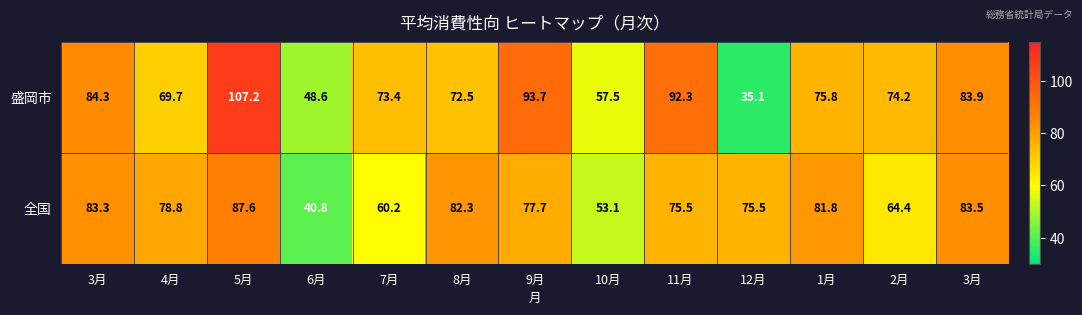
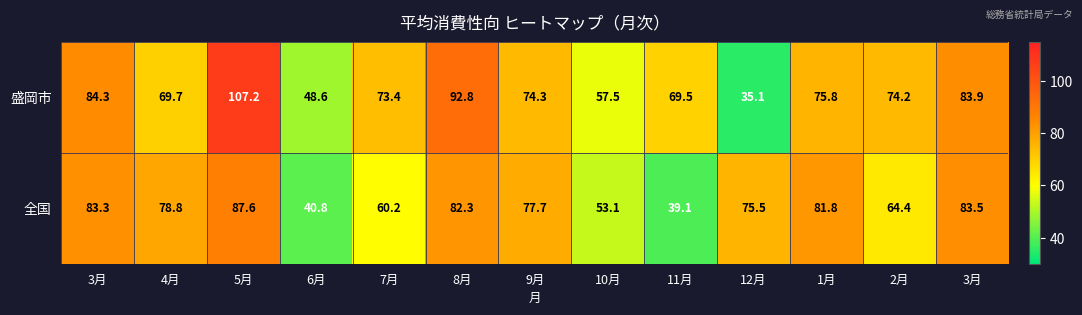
盛岡市, 8月: 72.5 -> 92.8
盛岡市, 9月: 93.7 -> 74.3
盛岡市, 11月: 92.3 -> 69.5
全国, 11月: 75.5 -> 39.1
